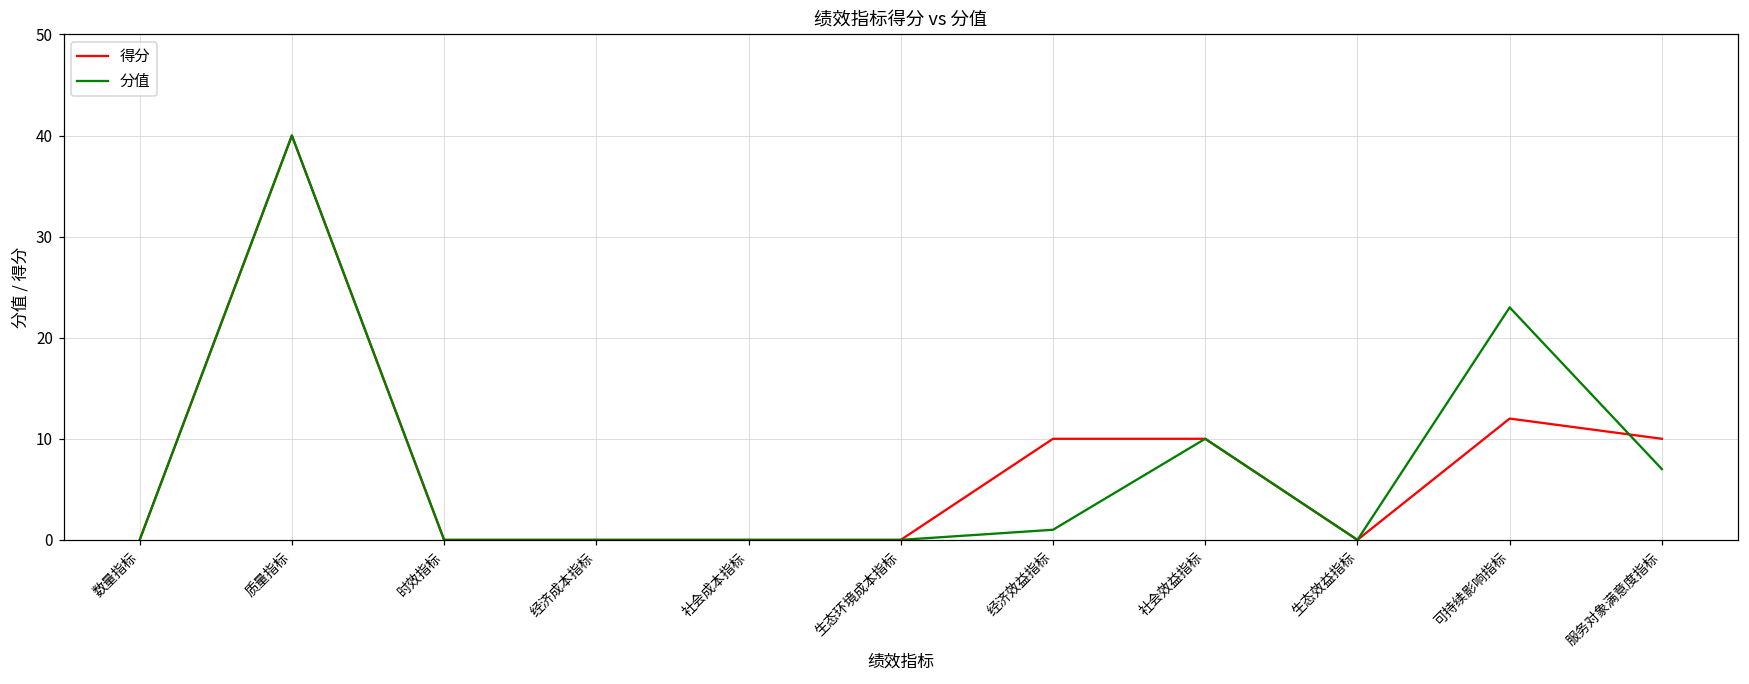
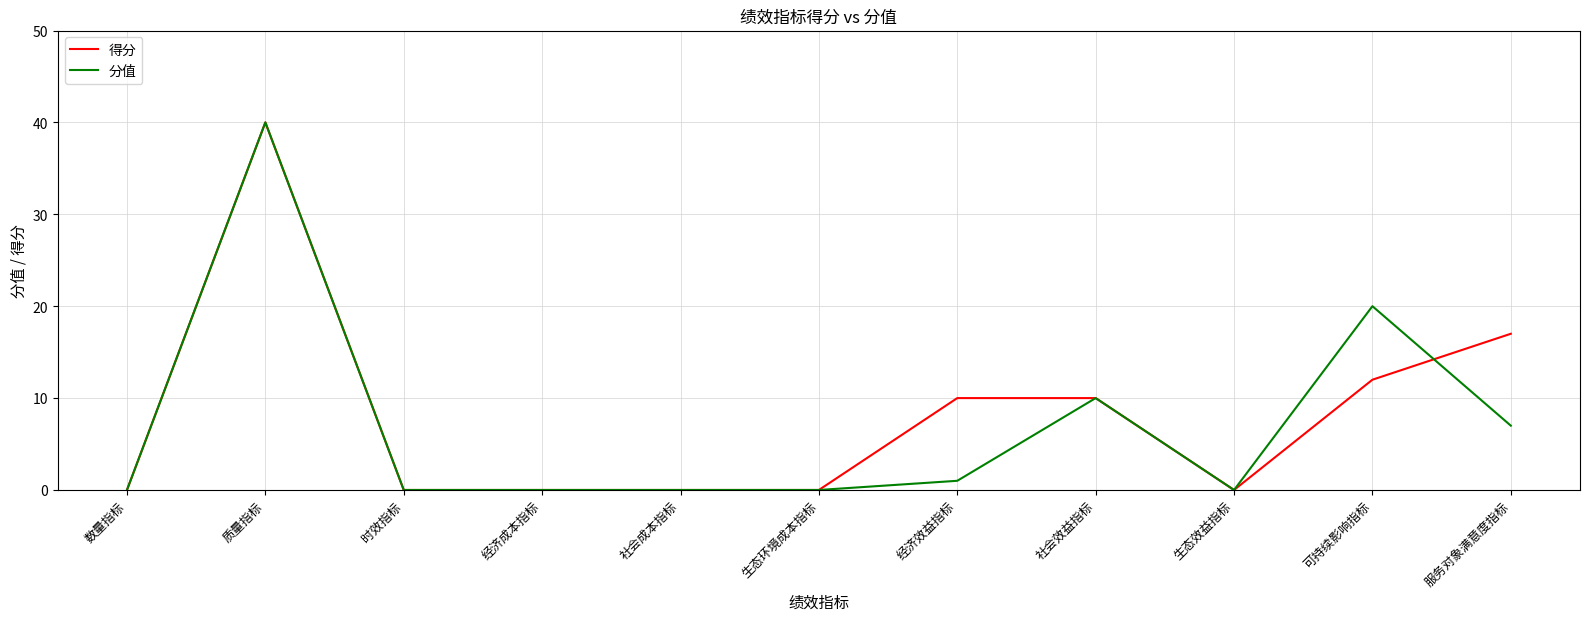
分值, 可持续影响指标: 23 -> 20
得分, 服务对象满意度指标: 10 -> 17
